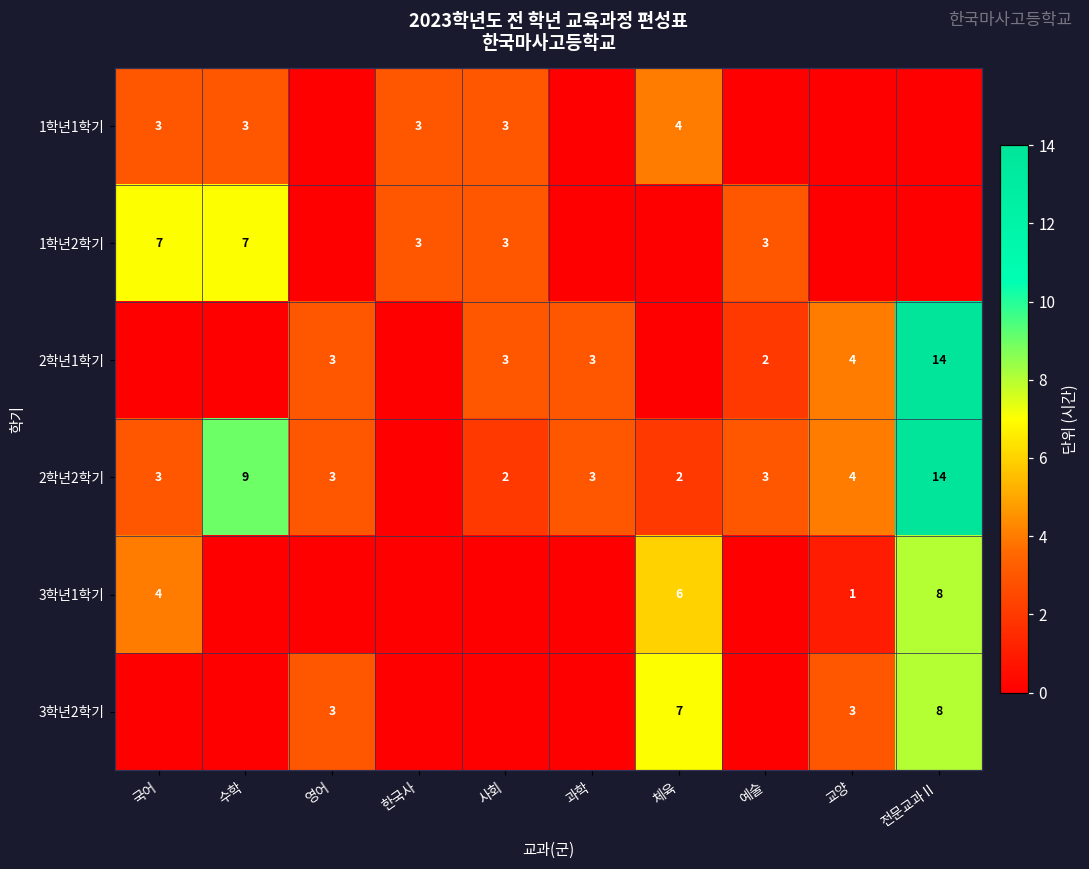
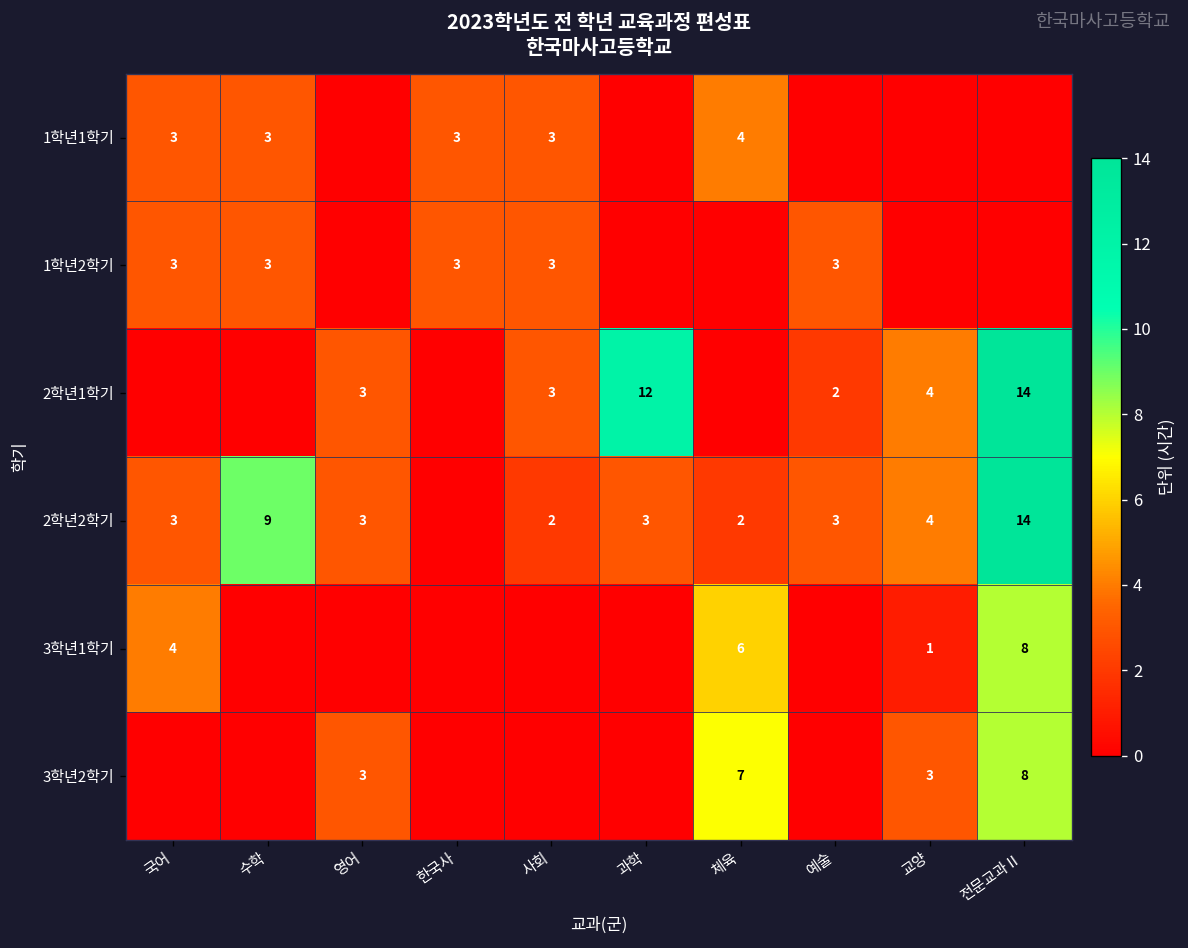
1학년2학기, 국어: 7 -> 3
1학년2학기, 수학: 7 -> 3
2학년1학기, 과학: 3 -> 12
